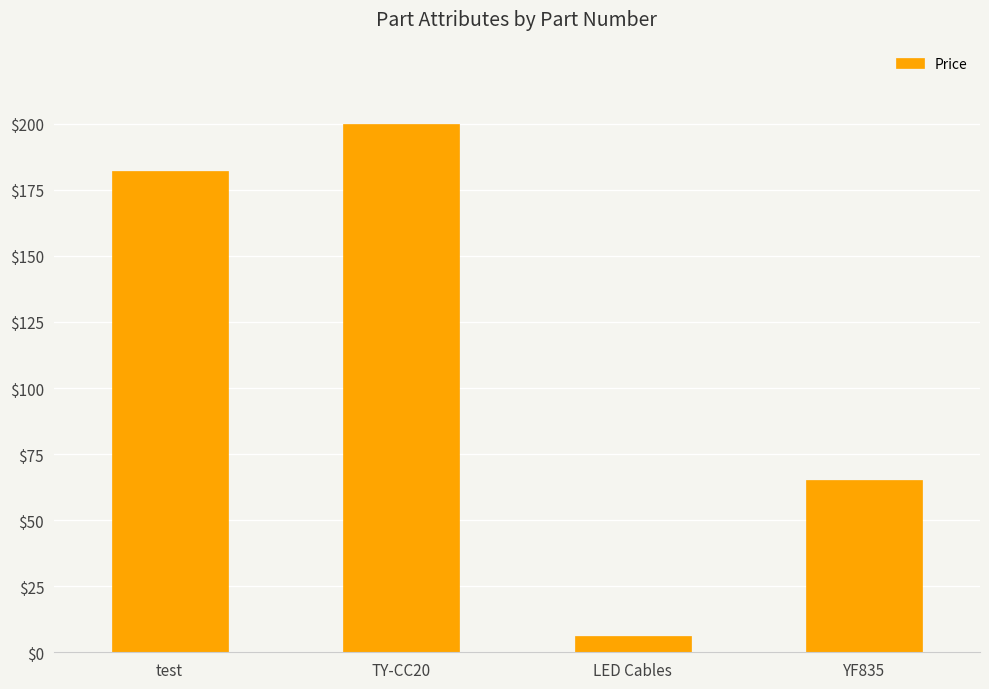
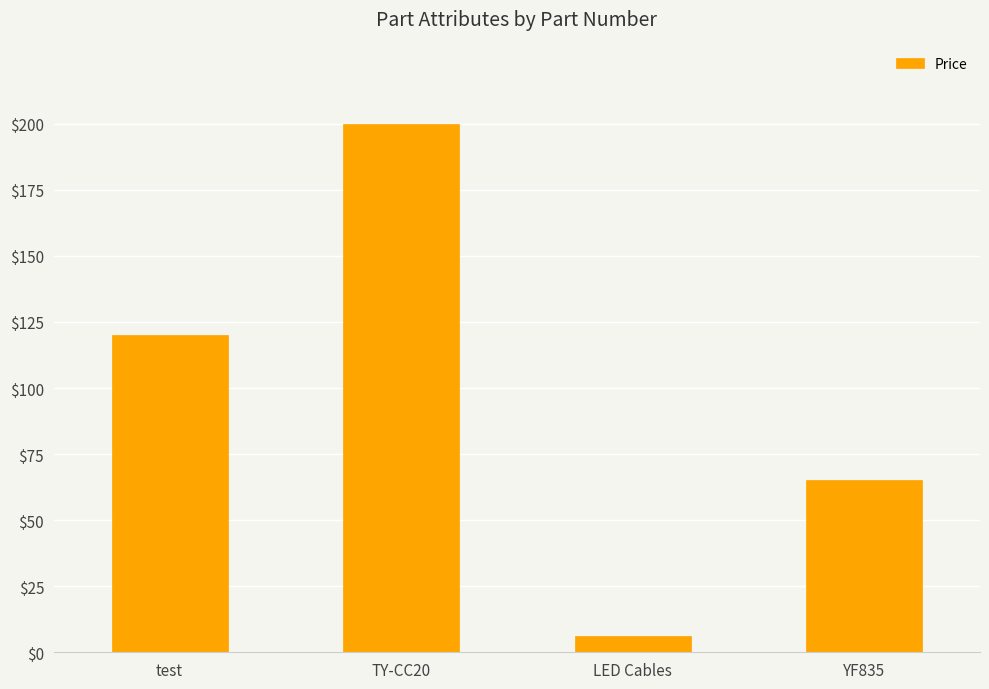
test: $182 -> $120
